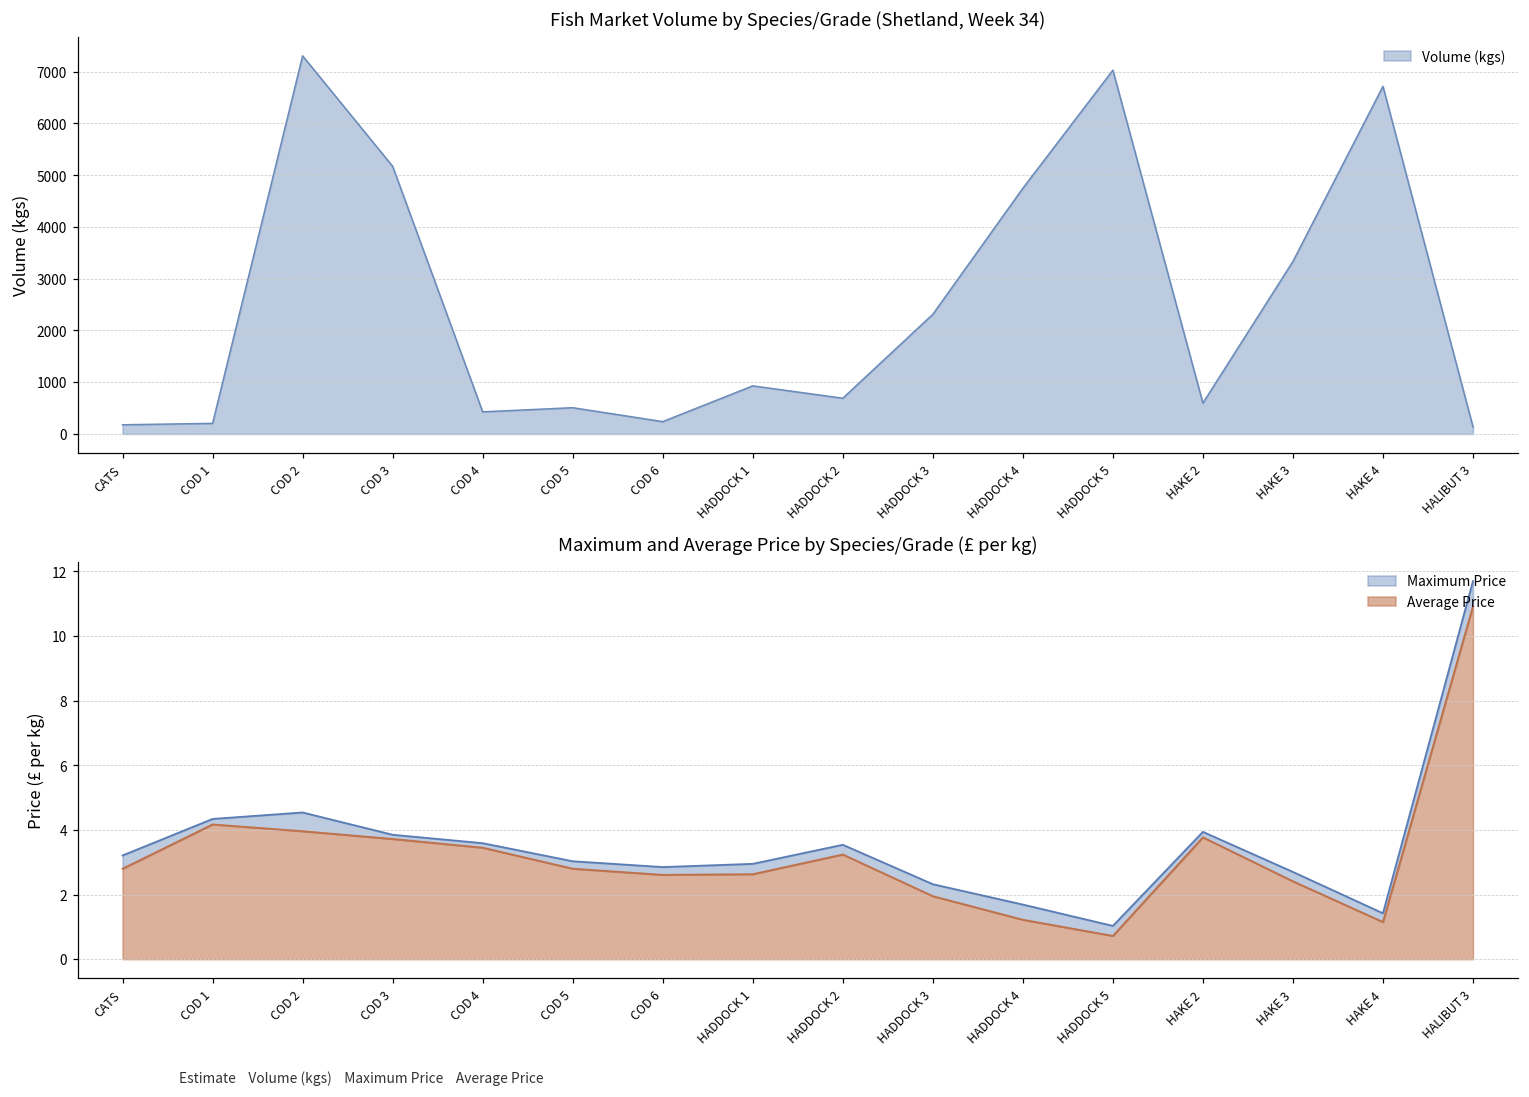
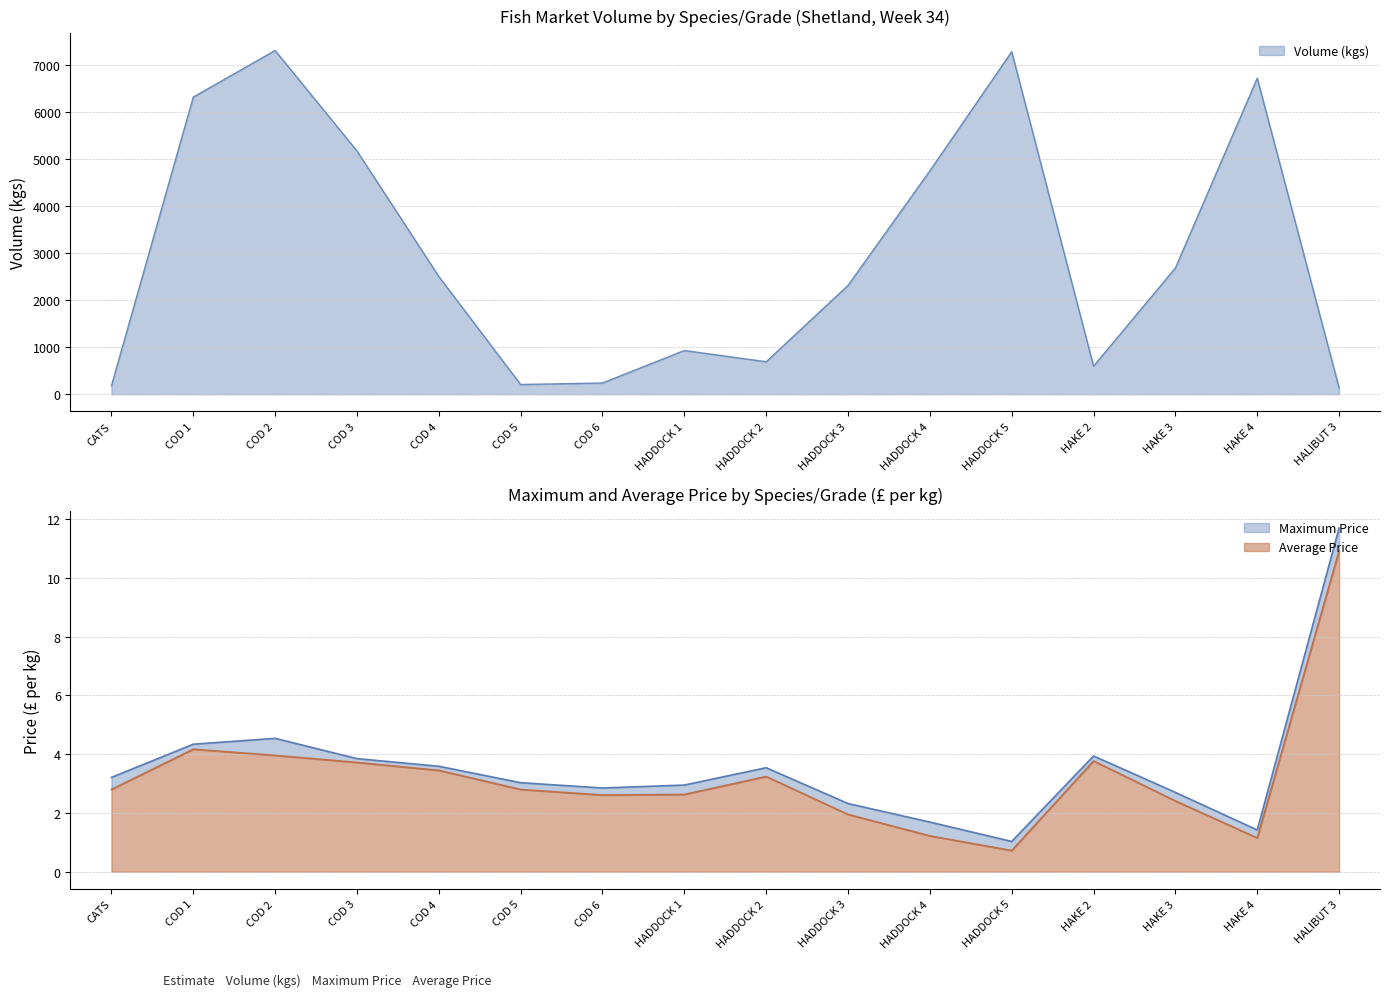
Fish Market Volume by Species/Grade (Shetland, Week 34), COD 1: 200 -> 6300
Fish Market Volume by Species/Grade (Shetland, Week 34), COD 4: 400 -> 2500
Fish Market Volume by Species/Grade (Shetland, Week 34), COD 5: 500 -> 200
Fish Market Volume by Species/Grade (Shetland, Week 34), HADDOCK 5: 7000 -> 7300
Fish Market Volume by Species/Grade (Shetland, Week 34), HAKE 3: 3300 -> 2700
